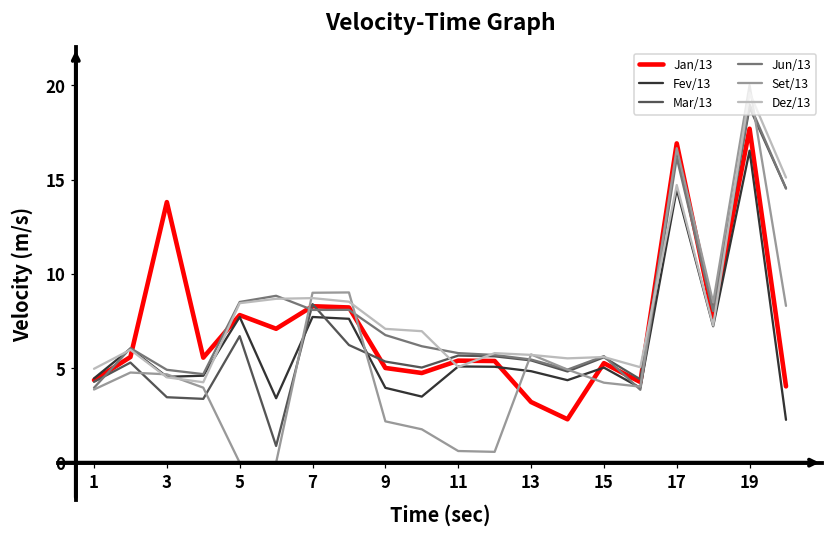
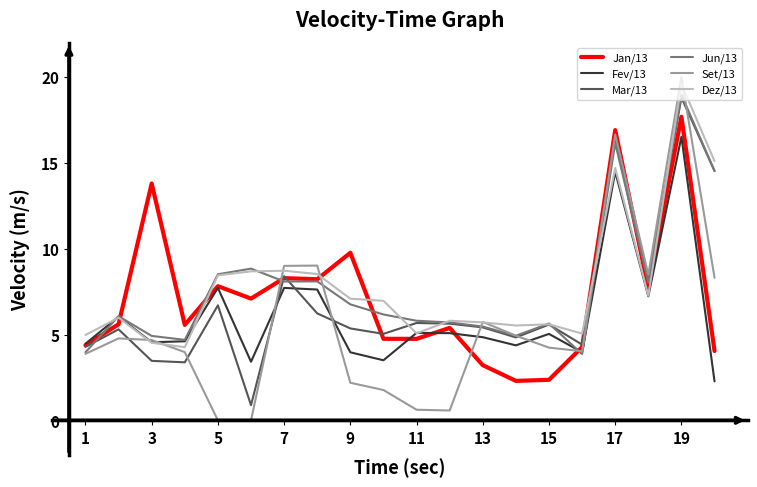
Jan/13, 9: 5.0 -> 9.8
Jan/13, 11: 5.4 -> 4.7
Jan/13, 15: 5.3 -> 2.4
